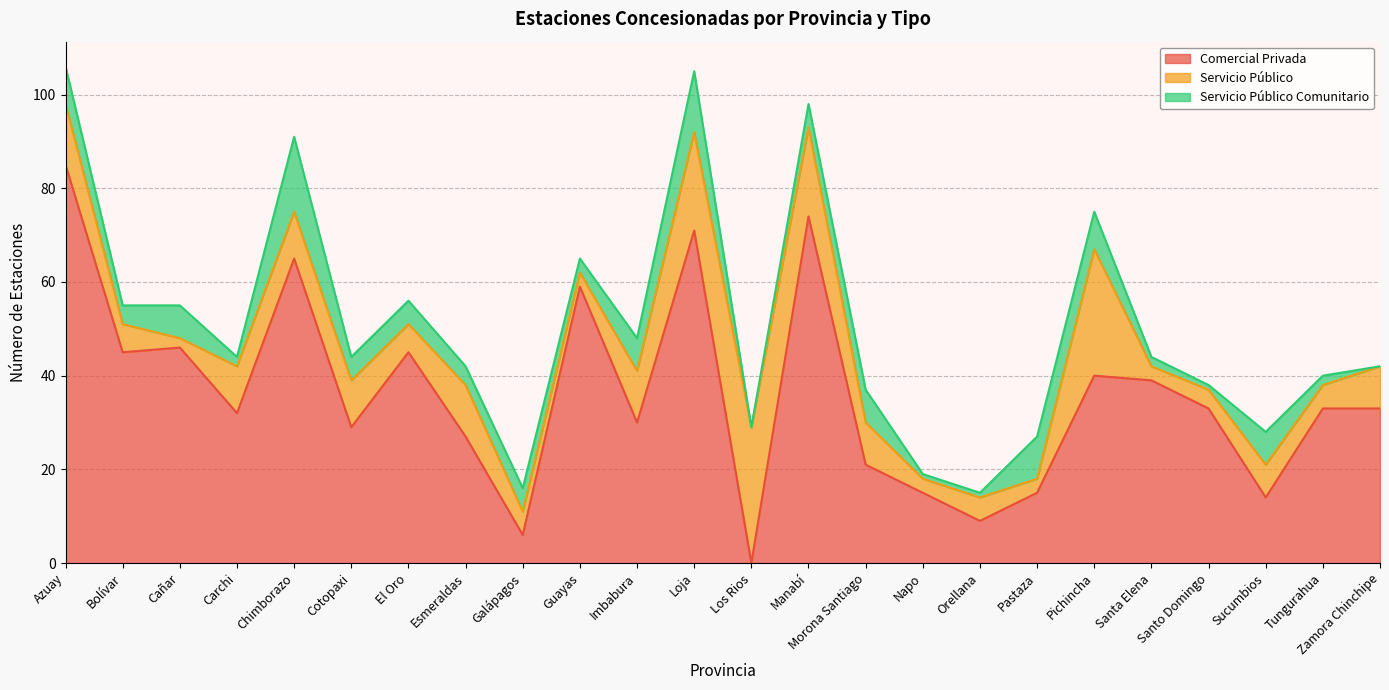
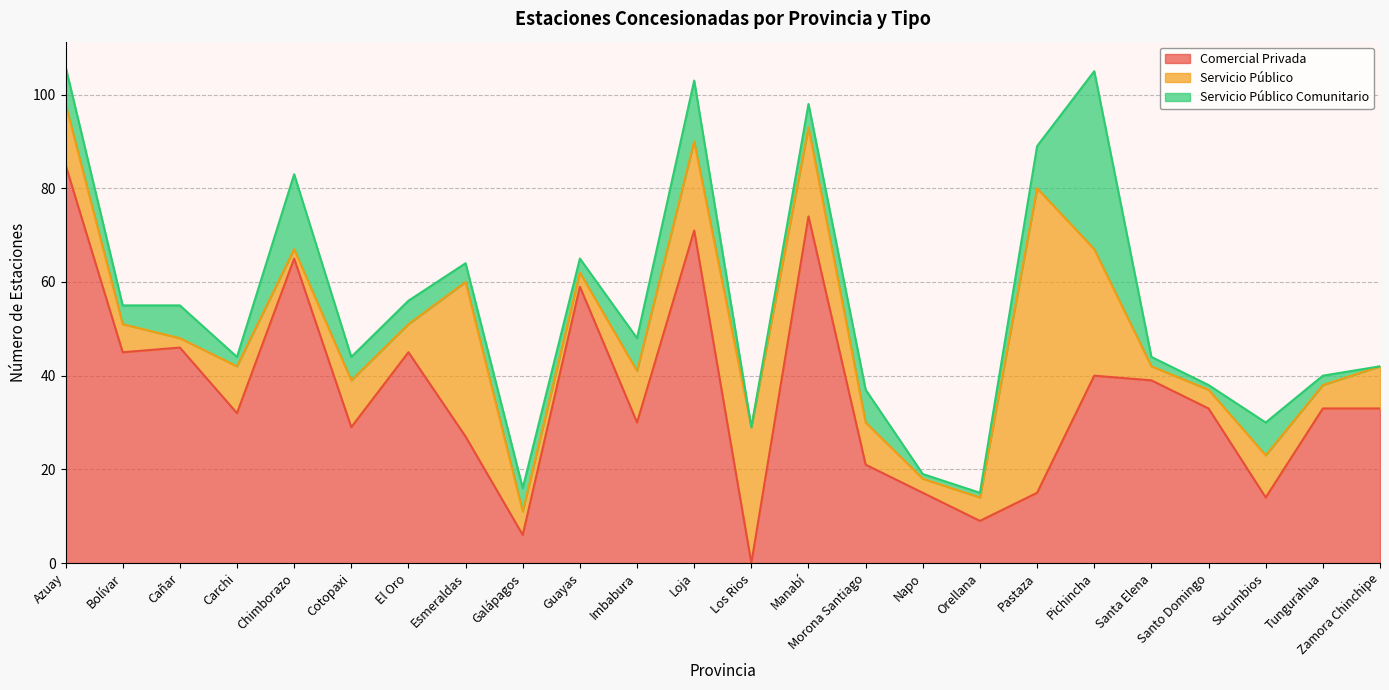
Servicio Público, Chimborazo: 10 -> 2
Servicio Público, Esmeraldas: 11 -> 33
Servicio Público, Loja: 21 -> 19
Servicio Público, Pastaza: 3 -> 65
Servicio Público Comunitario, Pichincha: 8 -> 38
Servicio Público, Sucumbios: 7 -> 9
